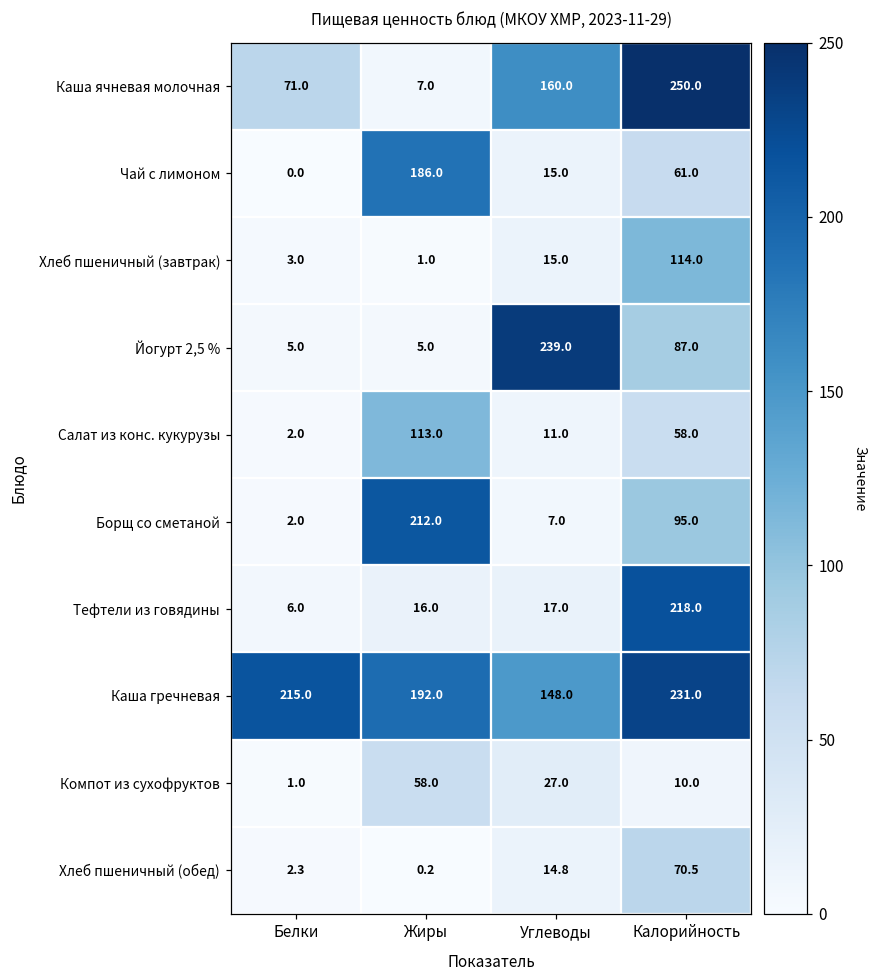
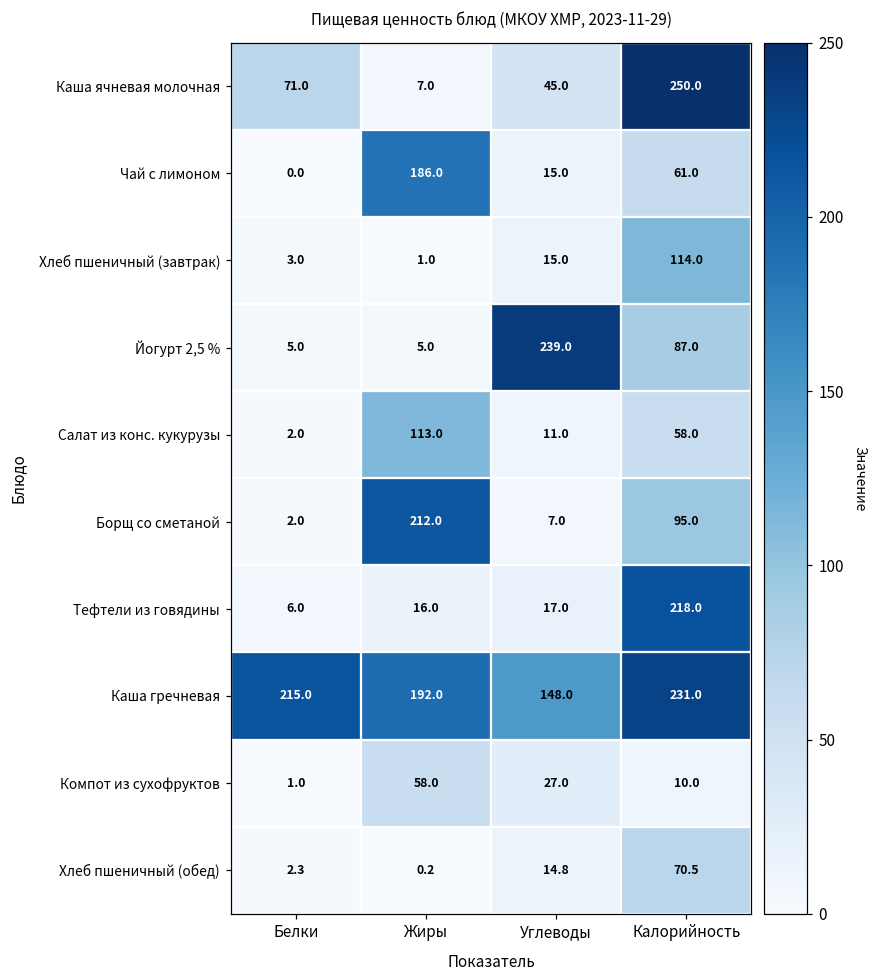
Каша ячневая молочная, Углеводы: 160.0 -> 45.0
